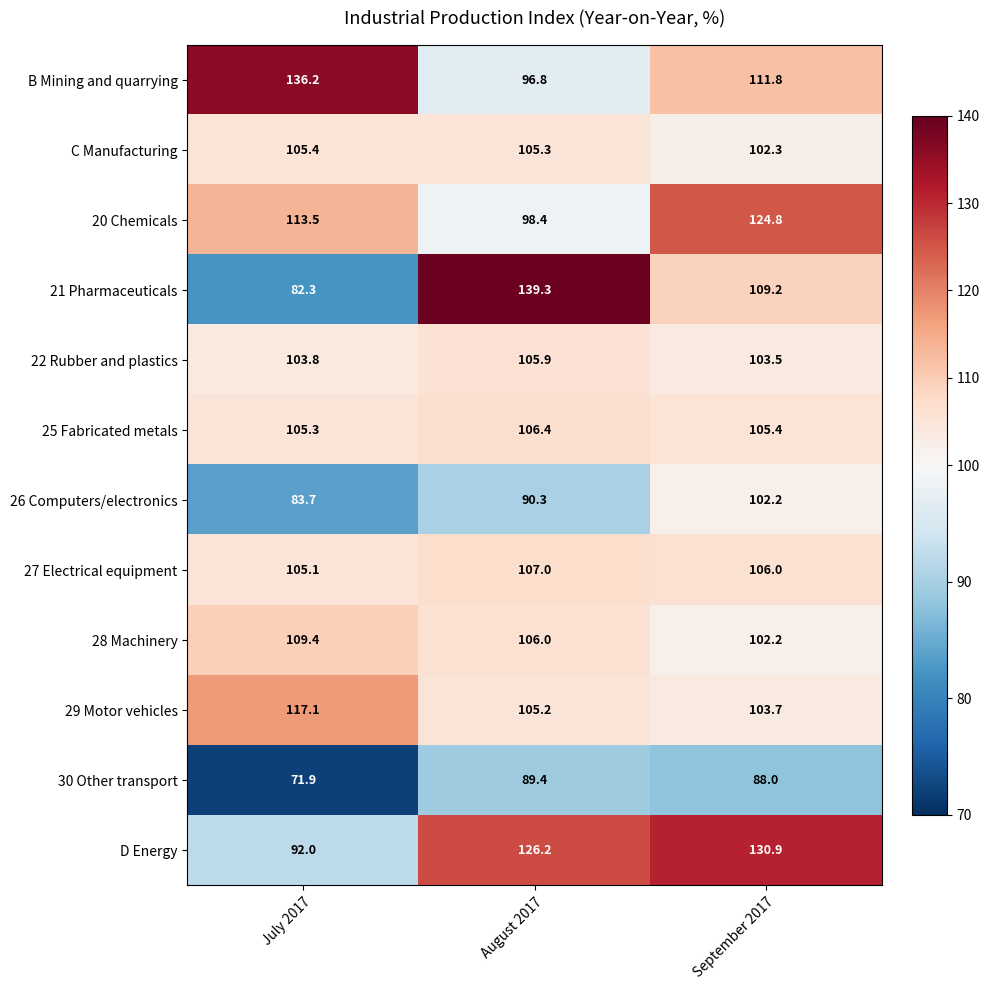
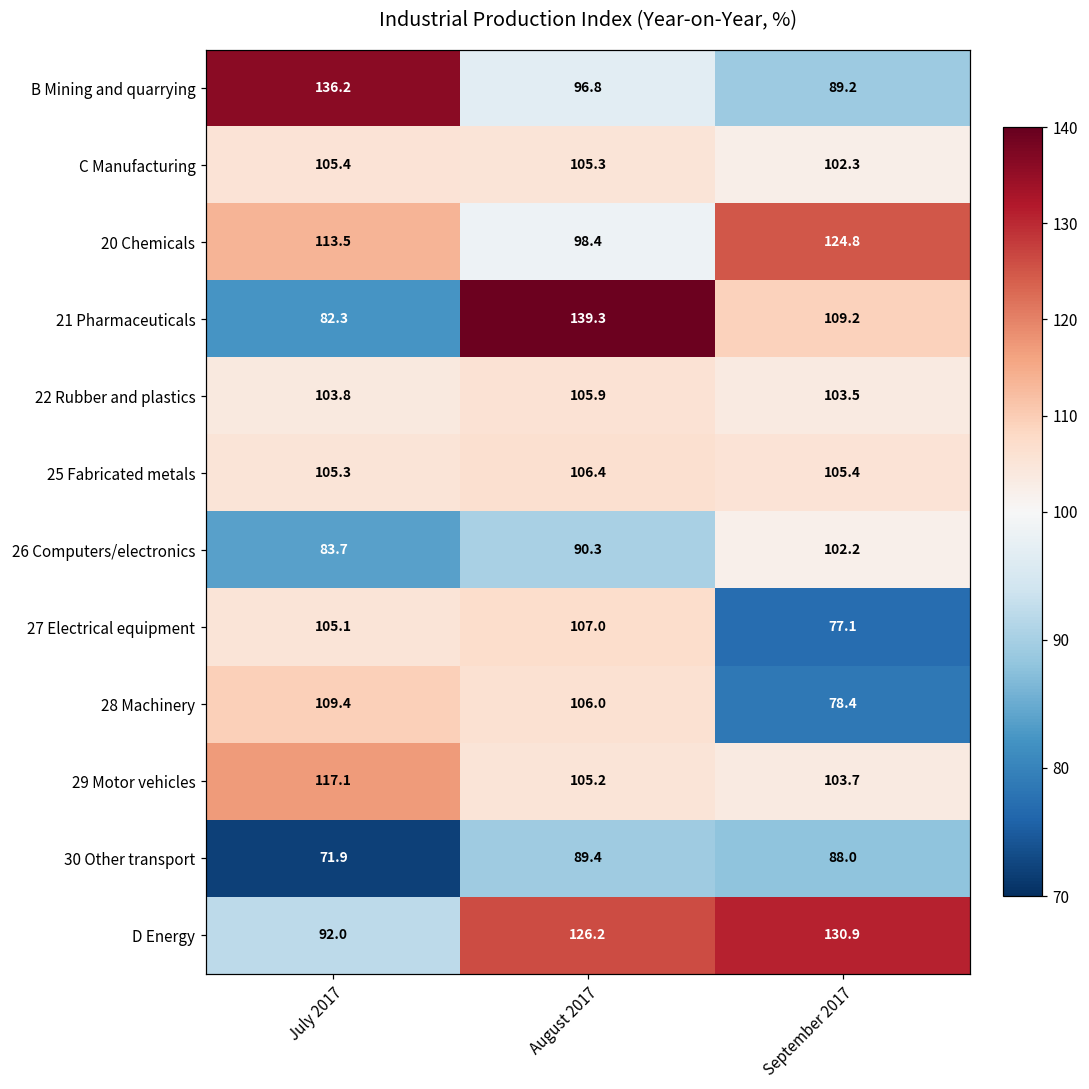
B Mining and quarrying, September 2017: 111.8 -> 89.2
27 Electrical equipment, September 2017: 106.0 -> 77.1
28 Machinery, September 2017: 102.2 -> 78.4
